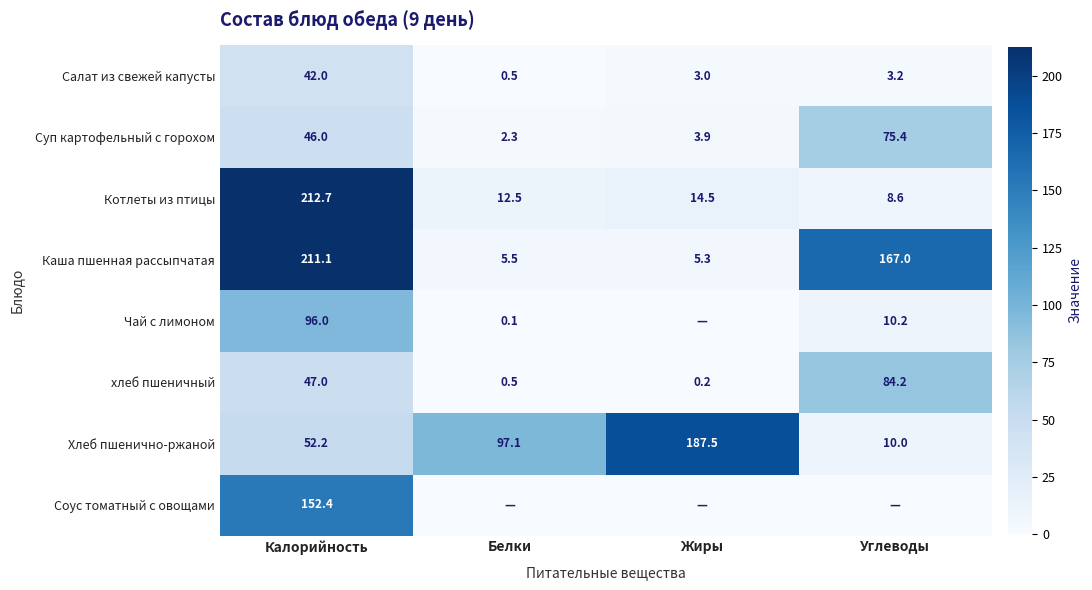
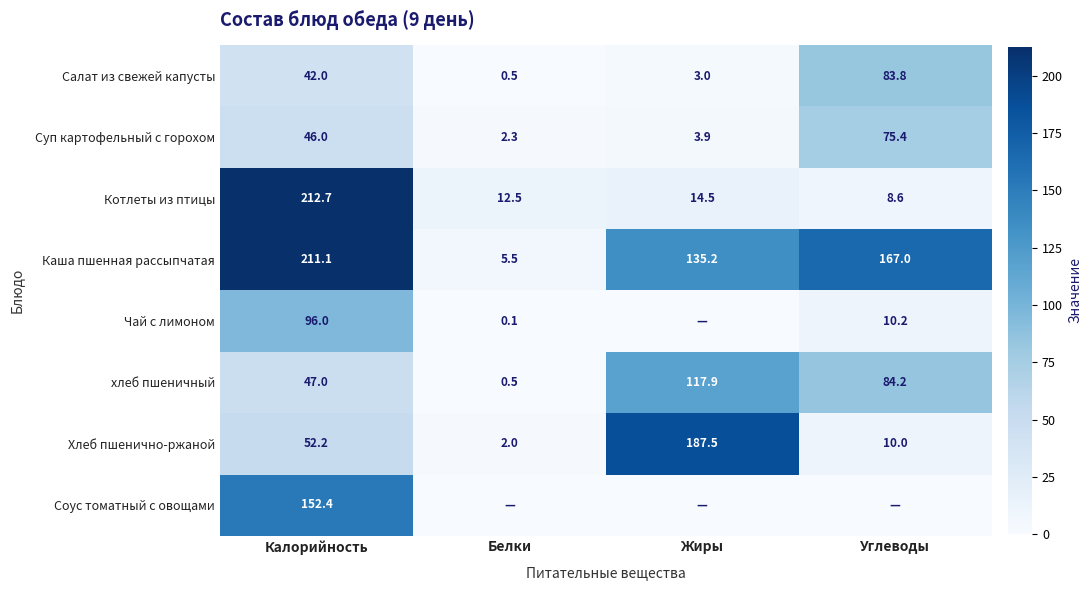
Салат из свежей капусты, Углеводы: 3.2 -> 83.8
Каша пшенная рассыпчатая, Жиры: 5.3 -> 135.2
хлеб пшеничный, Жиры: 0.2 -> 117.9
Хлеб пшенично-ржаной, Белки: 97.1 -> 2.0
